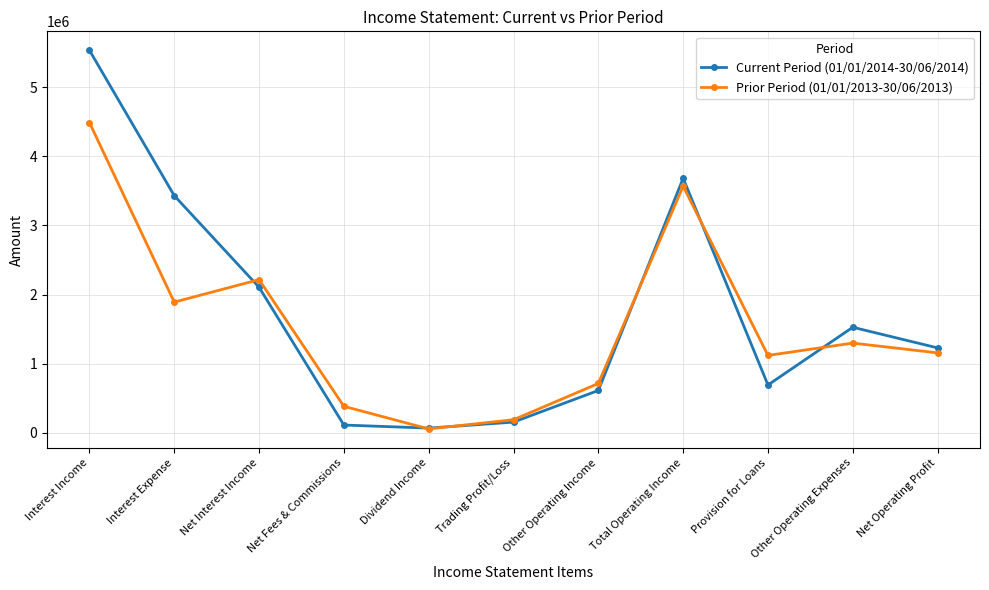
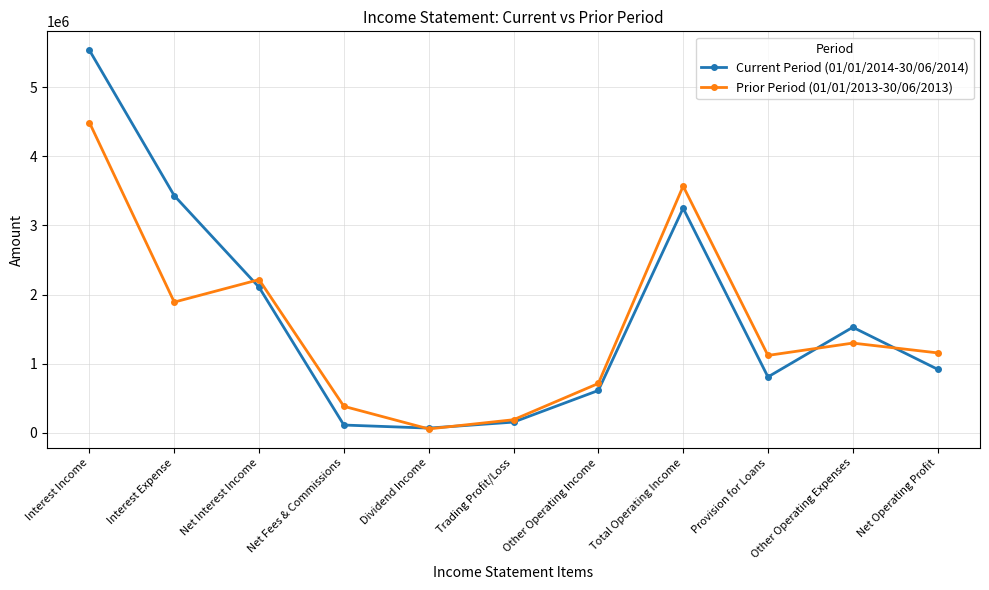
Current Period (01/01/2014-30/06/2014), Total Operating Income: 3700000 -> 3300000
Current Period (01/01/2014-30/06/2014), Provision for Loans: 700000 -> 800000
Current Period (01/01/2014-30/06/2014), Net Operating Profit: 1200000 -> 900000
